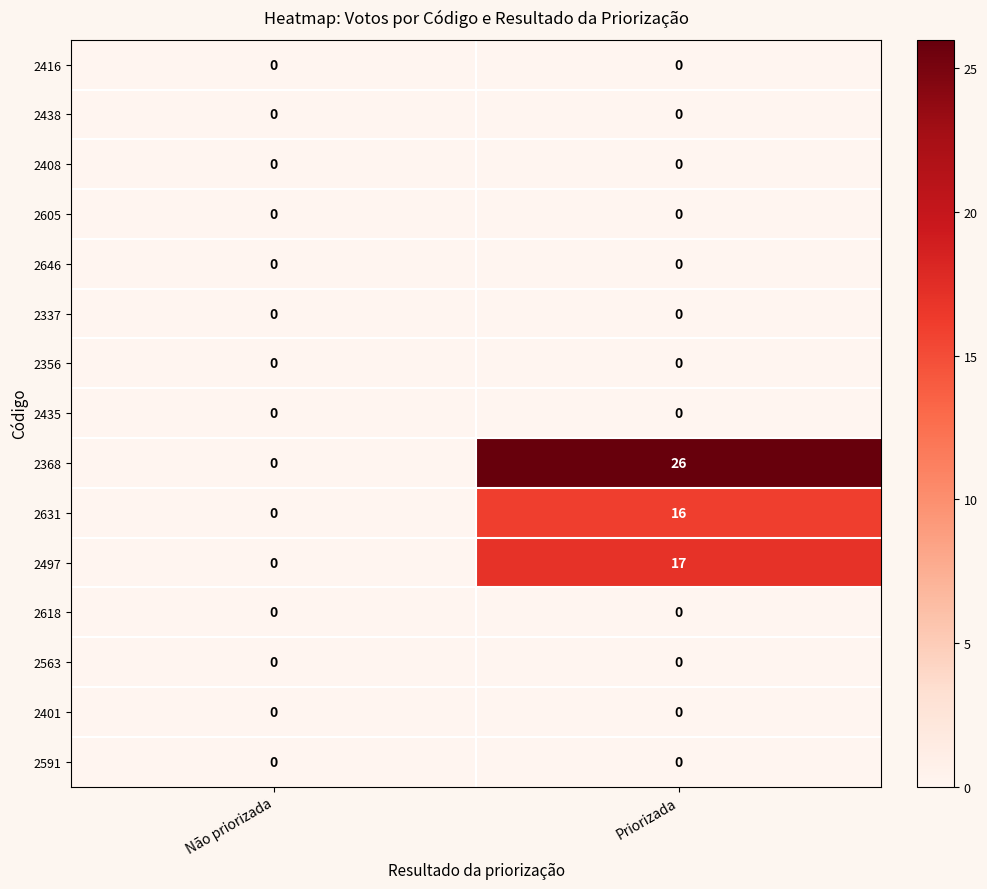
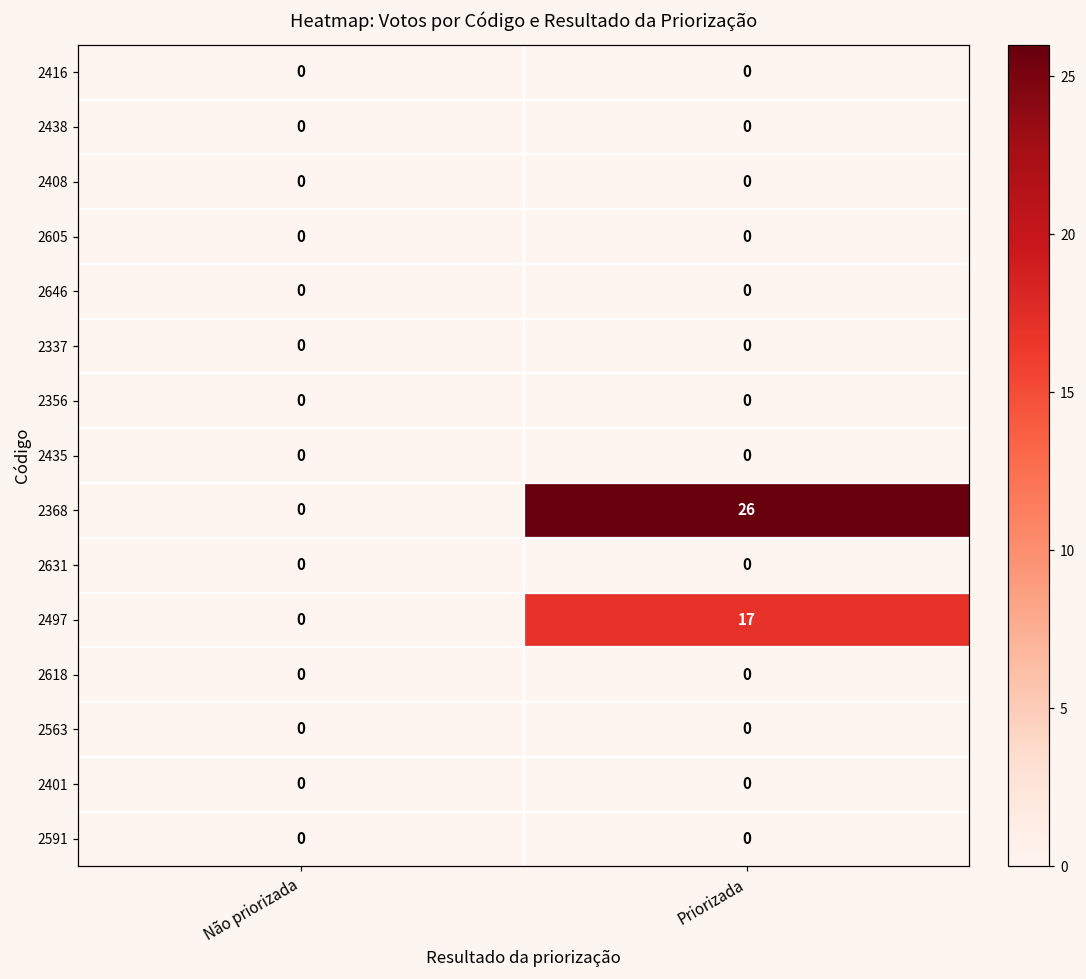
2631, Priorizada: 16 -> 0
